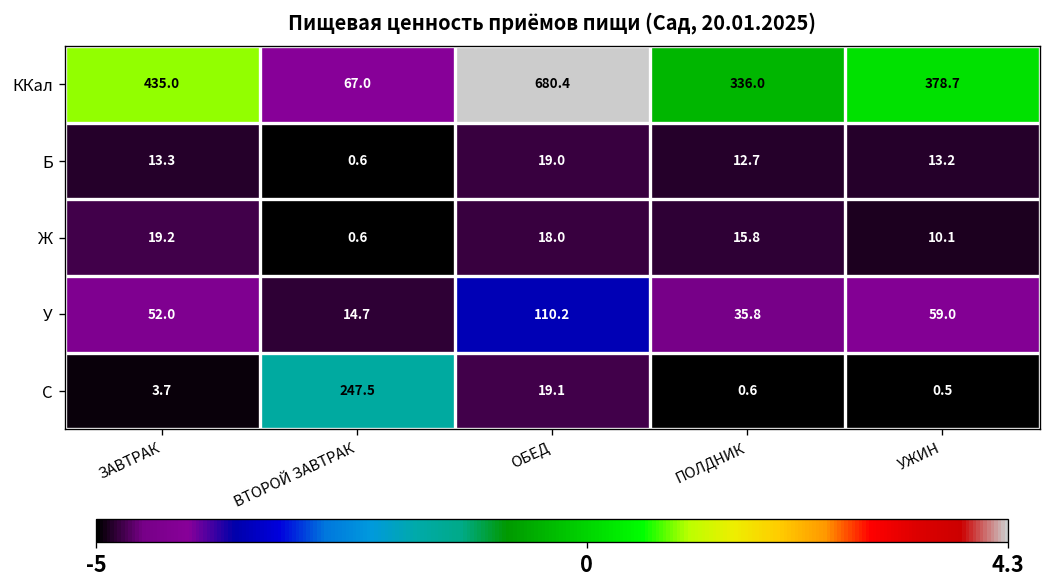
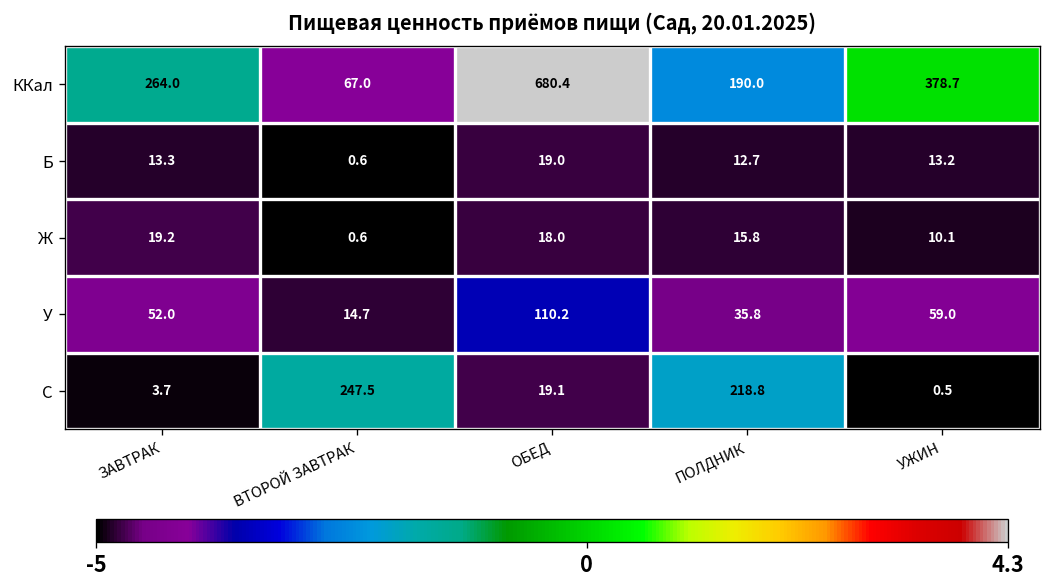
ККал, ЗАВТРАК: 435.0 -> 264.0
ККал, ПОЛДНИК: 336.0 -> 190.0
C, ПОЛДНИК: 0.6 -> 218.8
